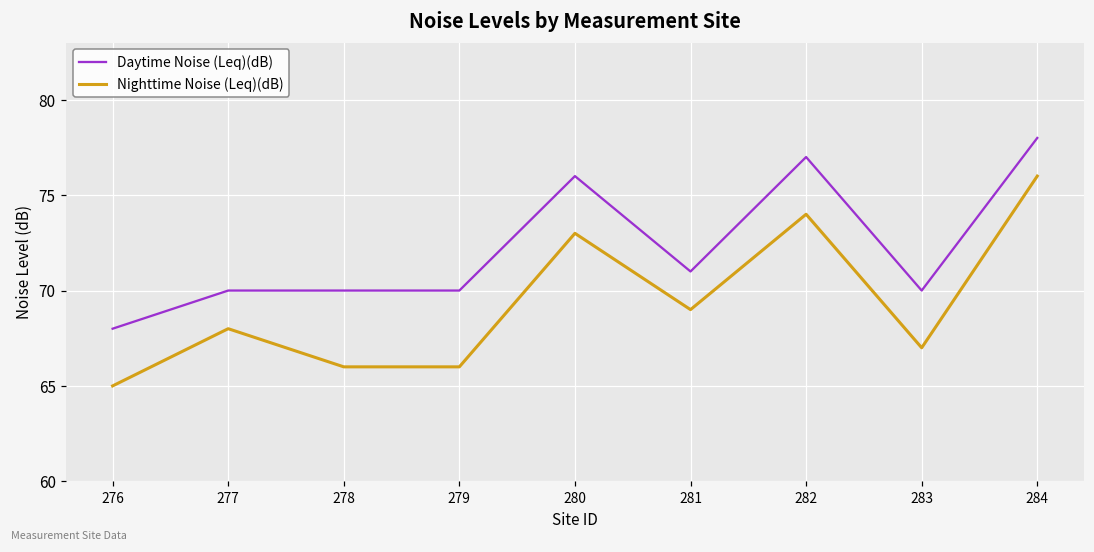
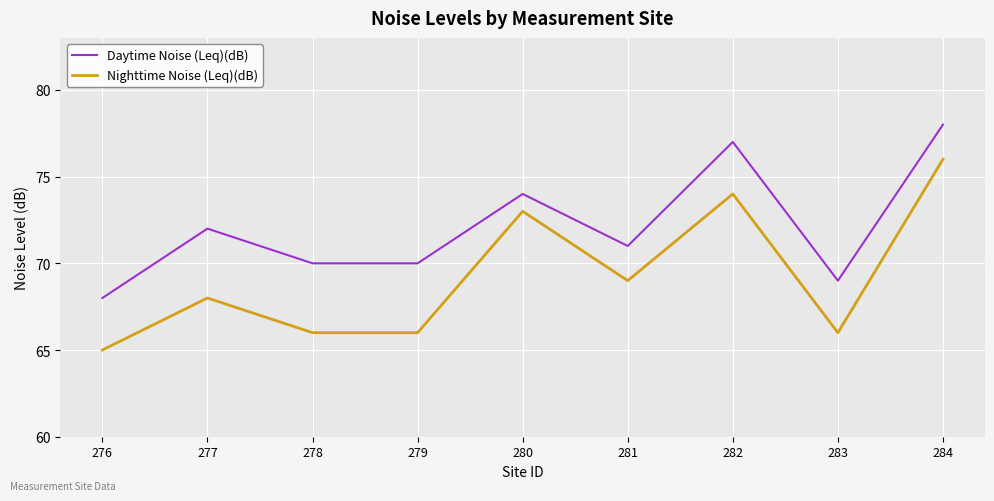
Daytime Noise (Leq)(dB), 277: 70 -> 72
Daytime Noise (Leq)(dB), 280: 76 -> 74
Daytime Noise (Leq)(dB), 283: 70 -> 69
Nighttime Noise (Leq)(dB), 283: 67 -> 66
